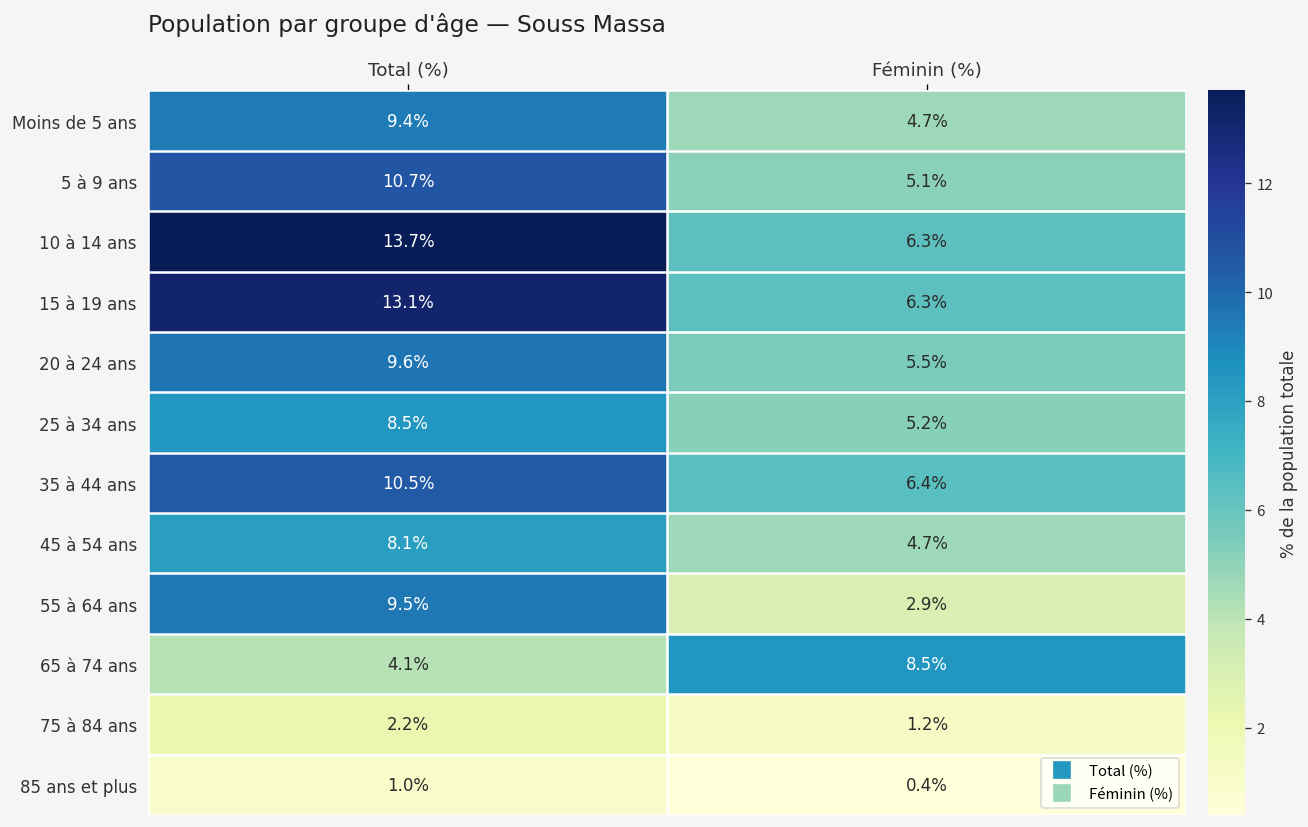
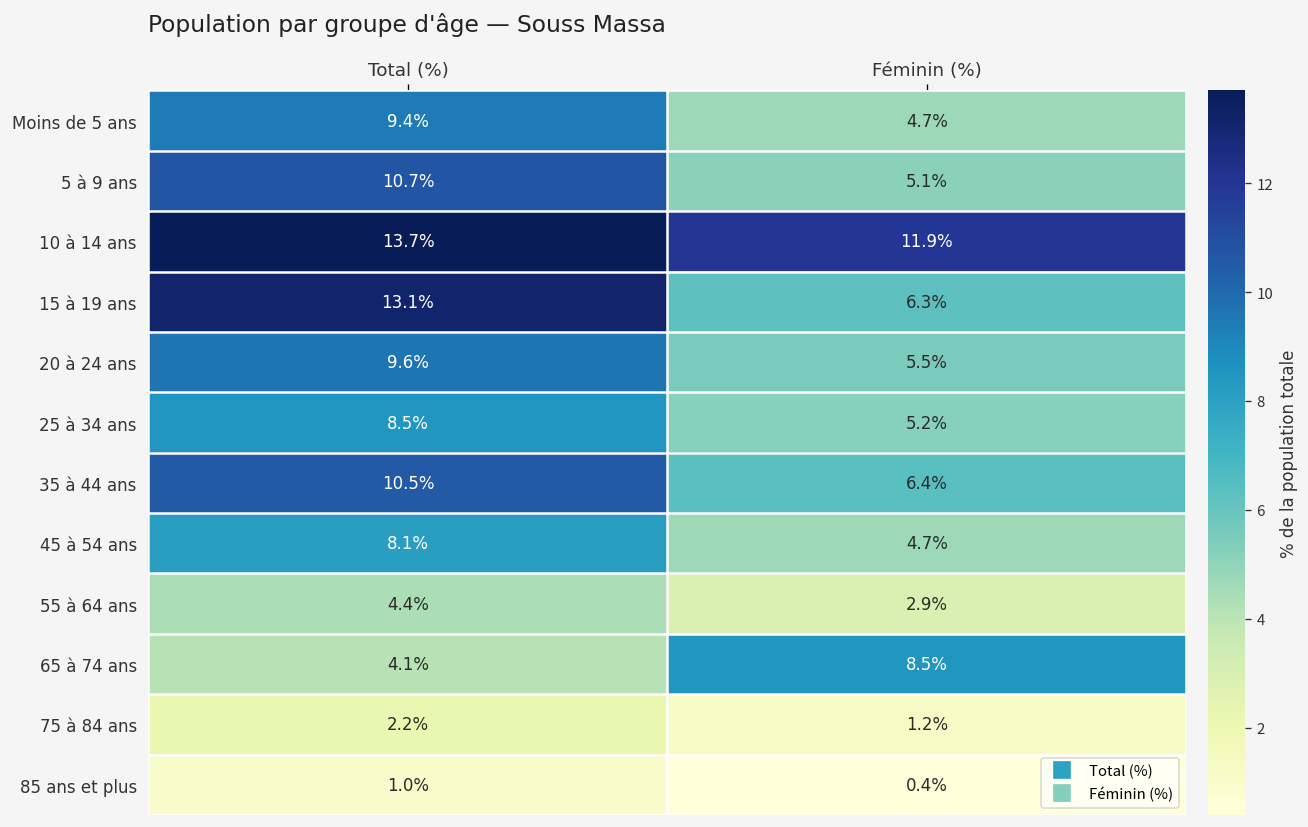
10 à 14 ans, Féminin (%): 6.3% -> 11.9%
55 à 64 ans, Total (%): 9.5% -> 4.4%
